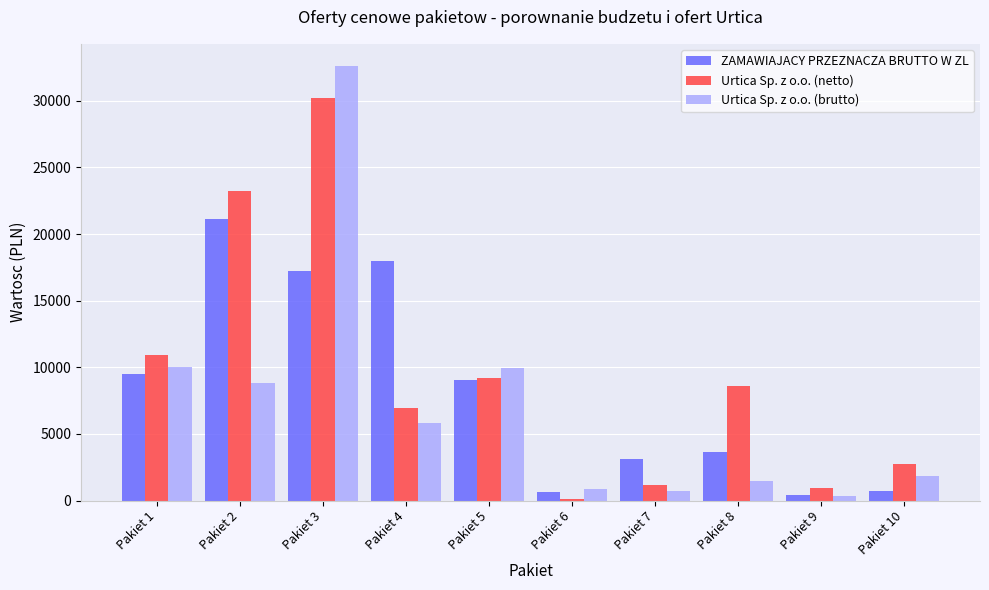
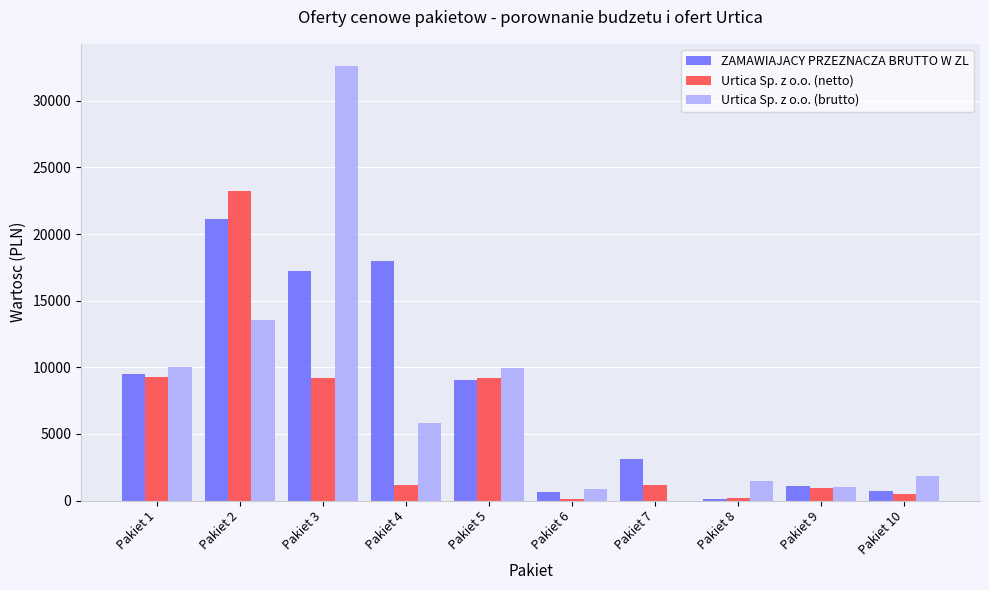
Urtica Sp. z o.o. (netto), Pakiet 1: 10900 -> 9300
Urtica Sp. z o.o. (brutto), Pakiet 2: 8800 -> 13500
Urtica Sp. z o.o. (netto), Pakiet 3: 30200 -> 9200
Urtica Sp. z o.o. (netto), Pakiet 4: 6900 -> 1100
Urtica Sp. z o.o. (brutto), Pakiet 7: 700 -> 0
ZAMAWIAJACY PRZEZNACZA BRUTTO W ZL, Pakiet 8: 3600 -> 100
Urtica Sp. z o.o. (netto), Pakiet 8: 8600 -> 200
ZAMAWIAJACY PRZEZNACZA BRUTTO W ZL, Pakiet 9: 400 -> 1100
Urtica Sp. z o.o. (brutto), Pakiet 9: 400 -> 1100
Urtica Sp. z o.o. (netto), Pakiet 10: 2700 -> 500
